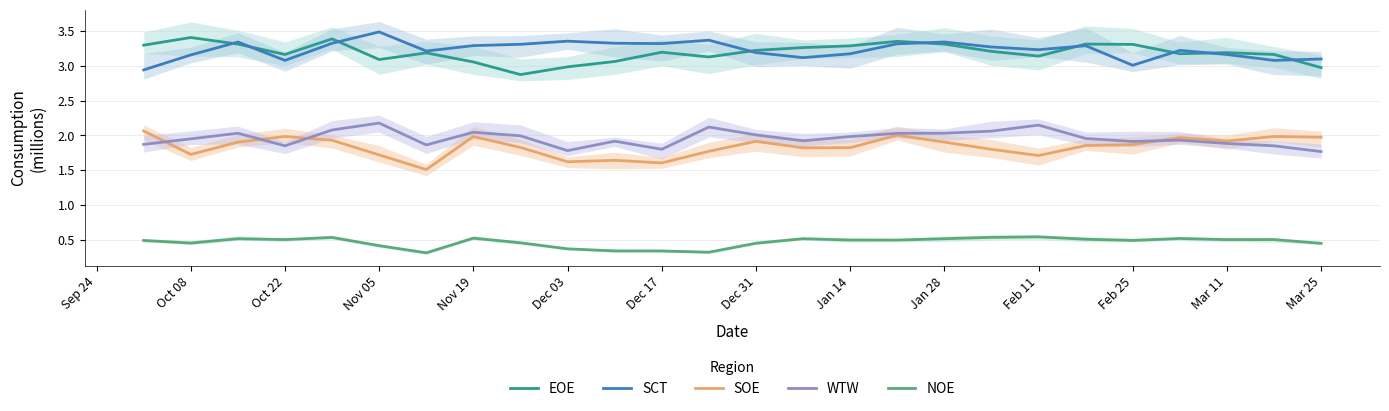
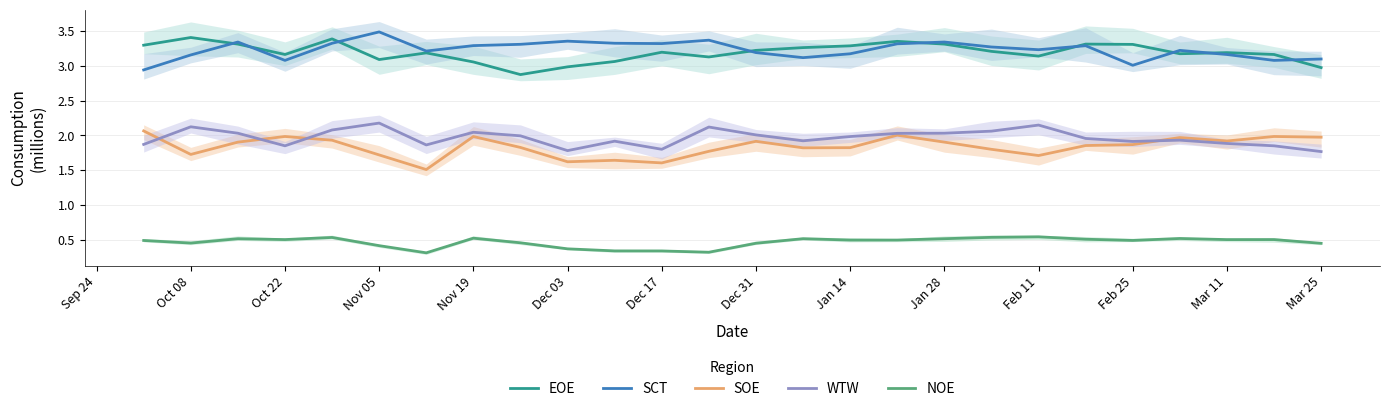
WTW, Oct 08: 2.0 -> 2.1
